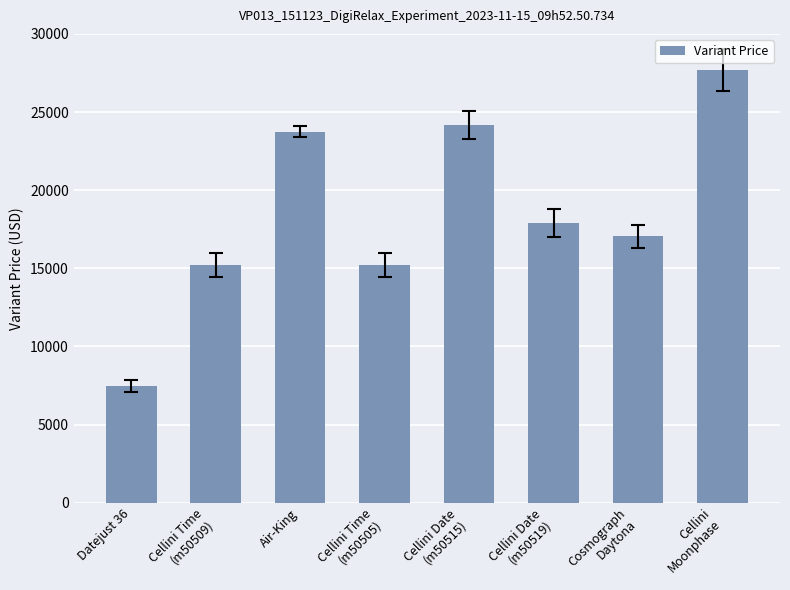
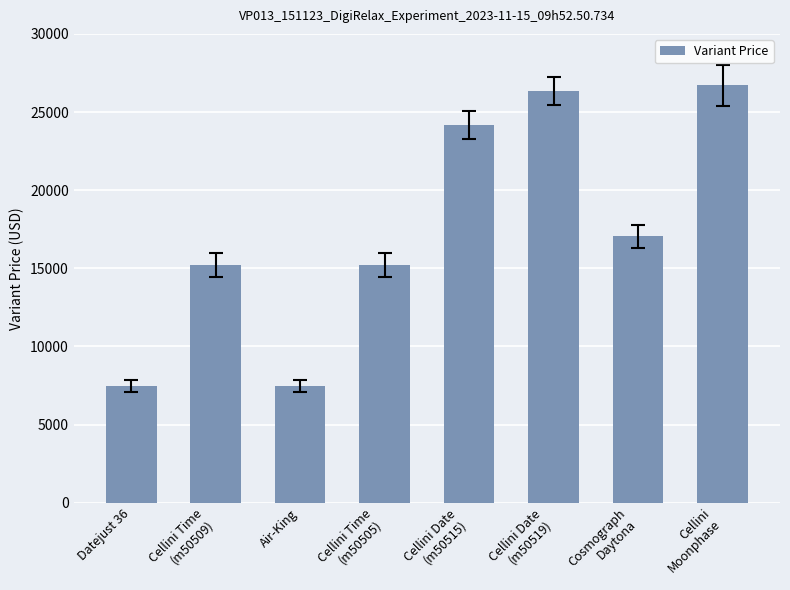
Variant Price, Air-King: 23800 -> 7500
Variant Price, Cellini Date (m50519): 17900 -> 26300
Variant Price, Cellini Moonphase: 27700 -> 26700
